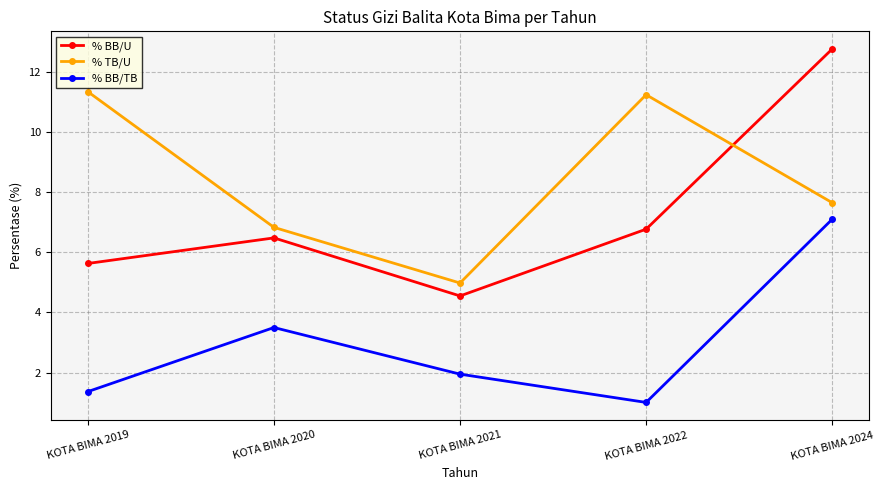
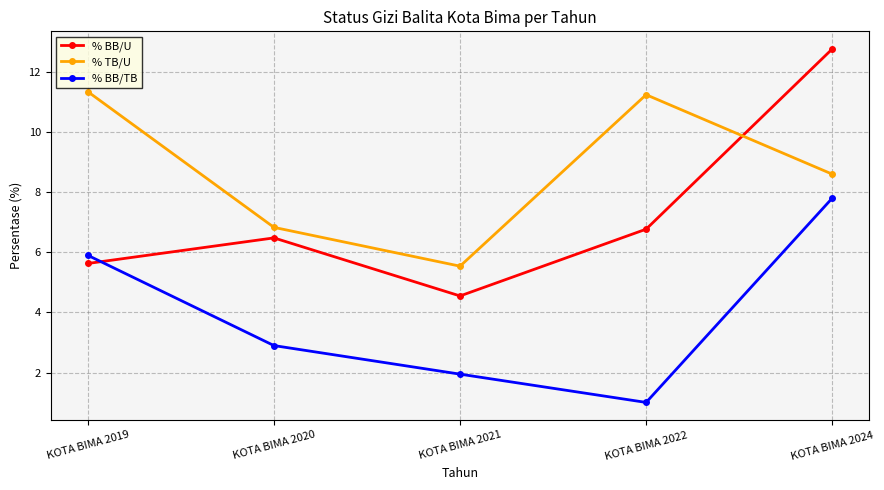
% BB/TB, KOTA BIMA 2019: 1.4 -> 5.9
% BB/TB, KOTA BIMA 2020: 3.5 -> 2.9
% TB/U, KOTA BIMA 2021: 5.0 -> 5.5
% TB/U, KOTA BIMA 2024: 7.7 -> 8.6
% BB/TB, KOTA BIMA 2024: 7.1 -> 7.8
